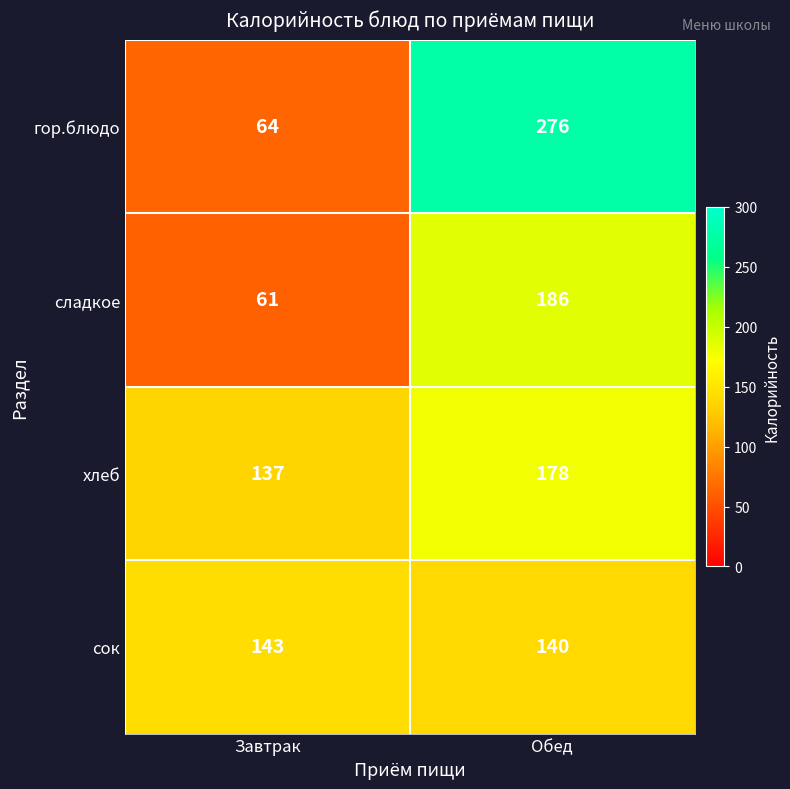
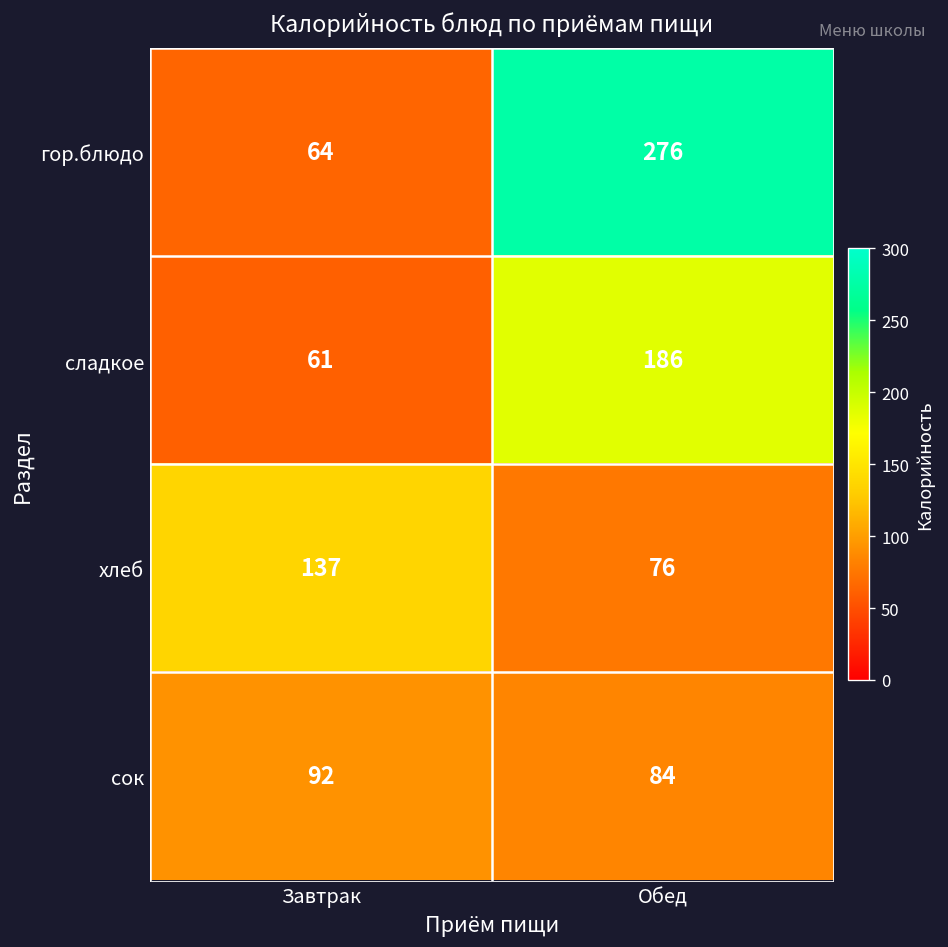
хлеб, Обед: 178 -> 76
сок, Завтрак: 143 -> 92
сок, Обед: 140 -> 84
